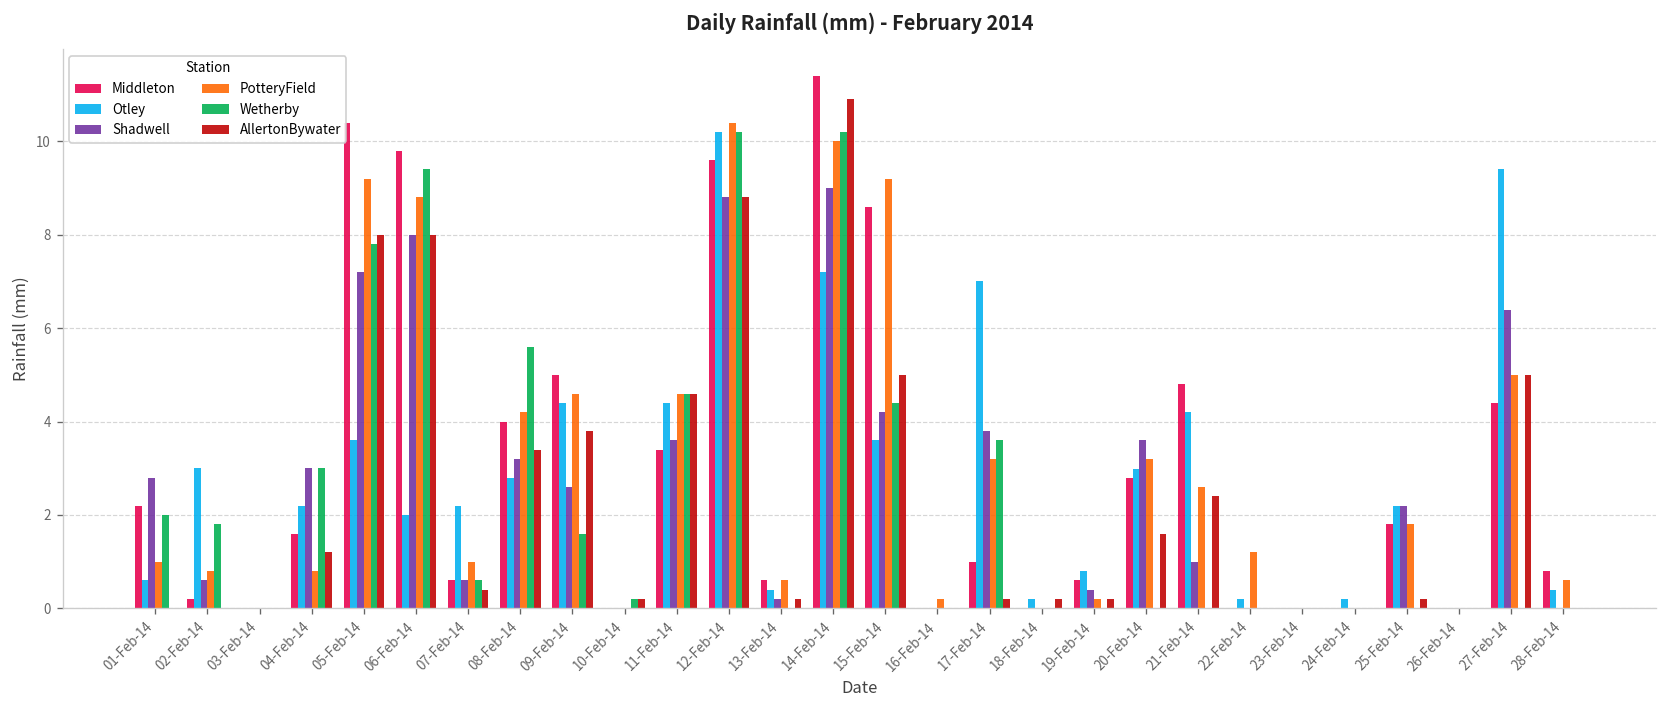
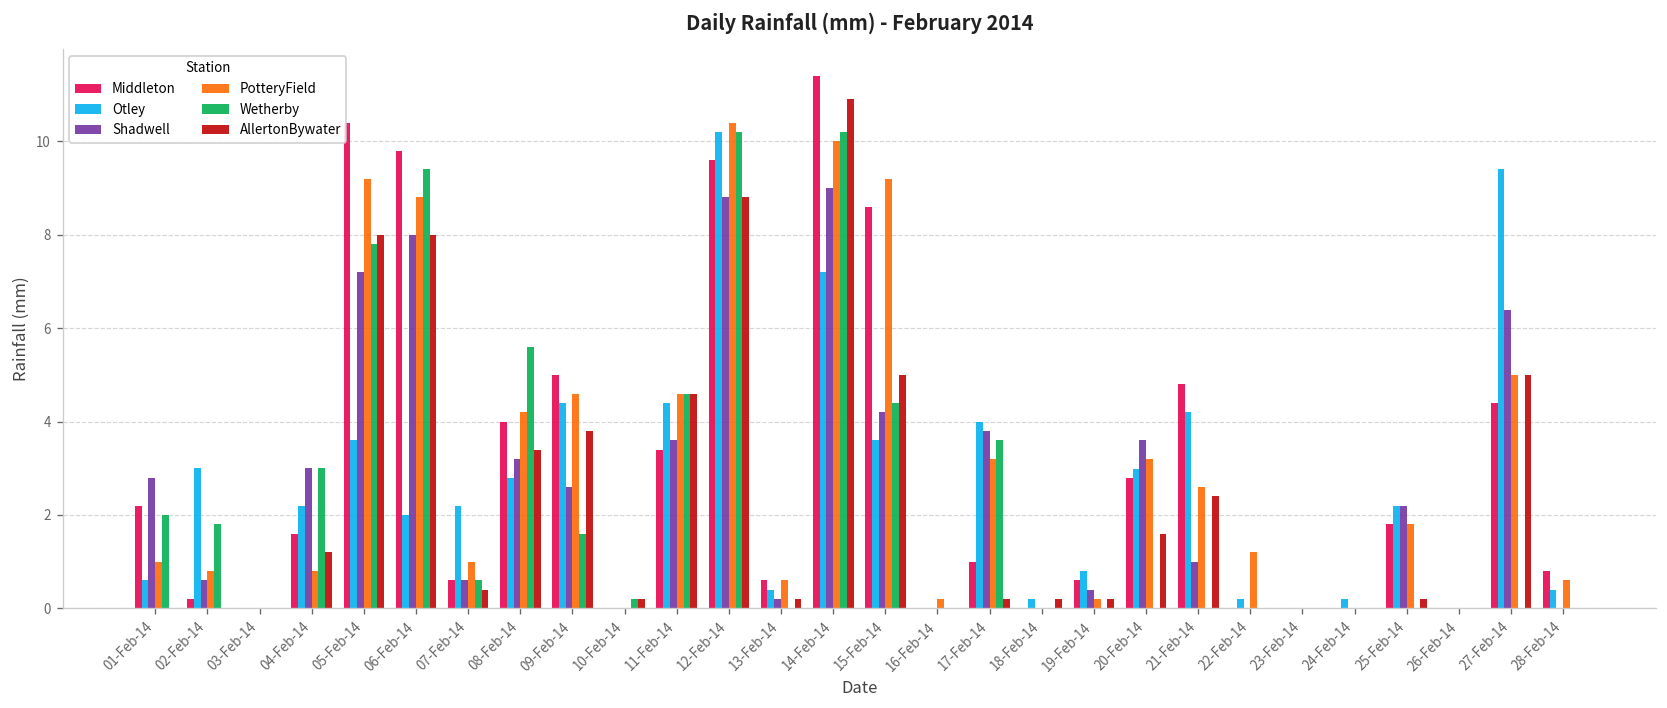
Otley, 17-Feb-14: 7 -> 4
